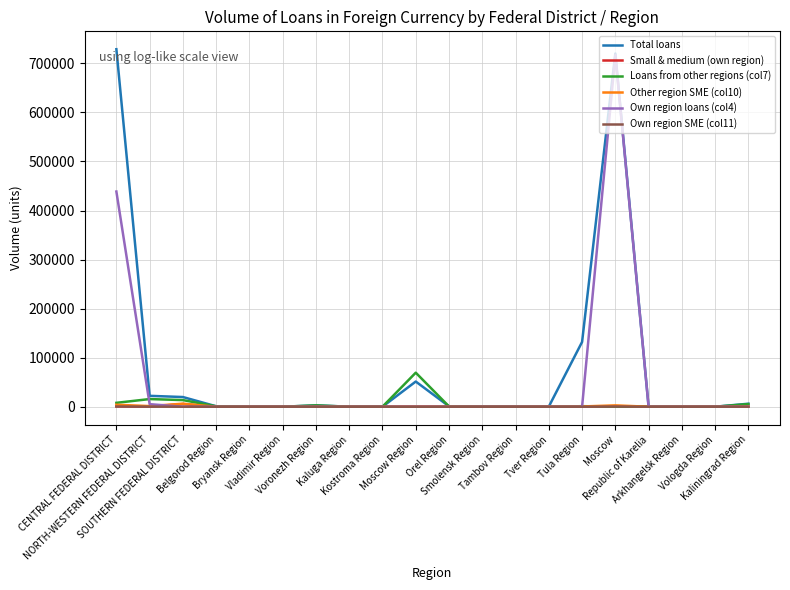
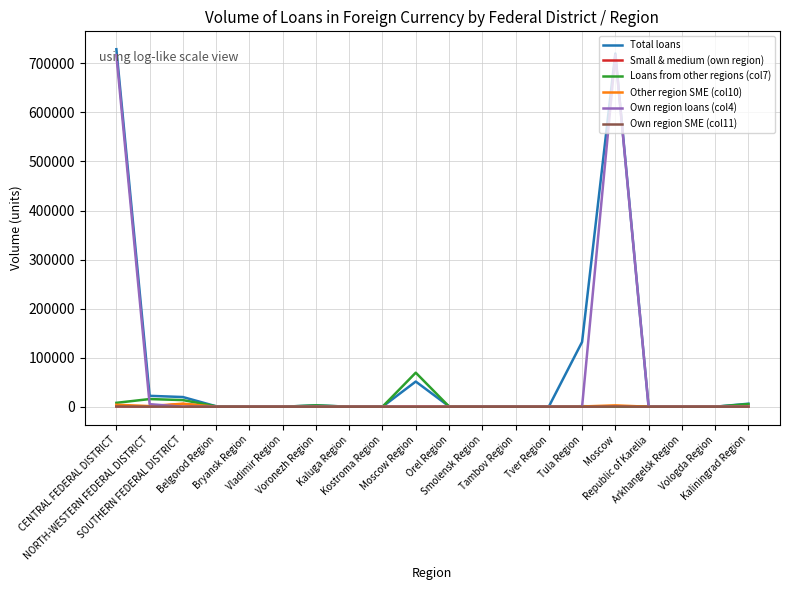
Own region loans (col4), CENTRAL FEDERAL DISTRICT: 440000 -> 720000
